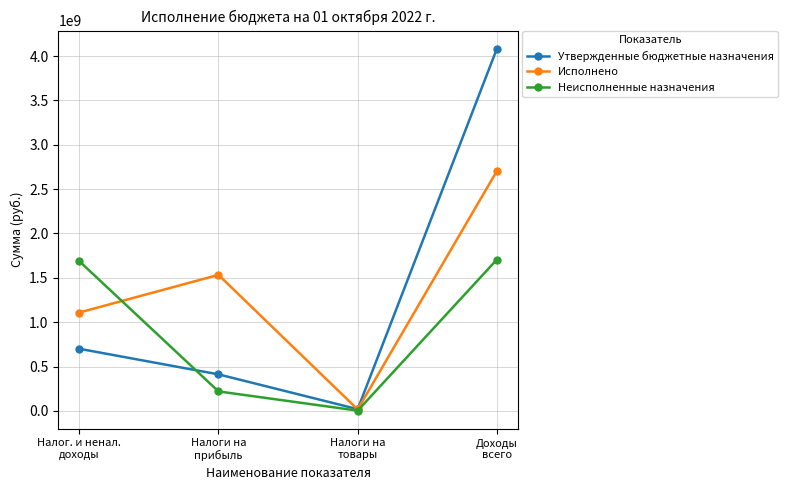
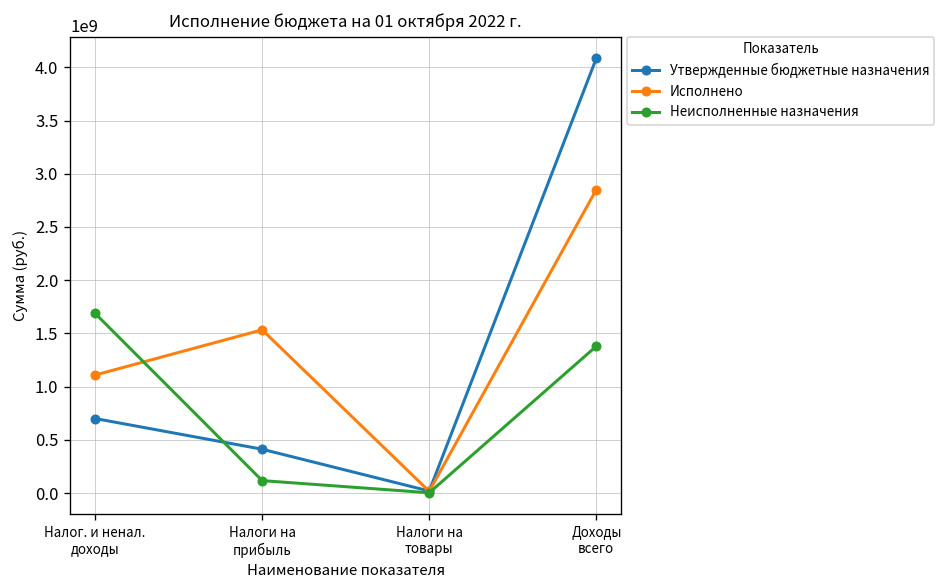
Неисполненные назначения, Налоги на прибыль: 200000000 -> 100000000
Исполнено, Доходы всего: 2700000000 -> 2900000000
Неисполненные назначения, Доходы всего: 1700000000 -> 1400000000
